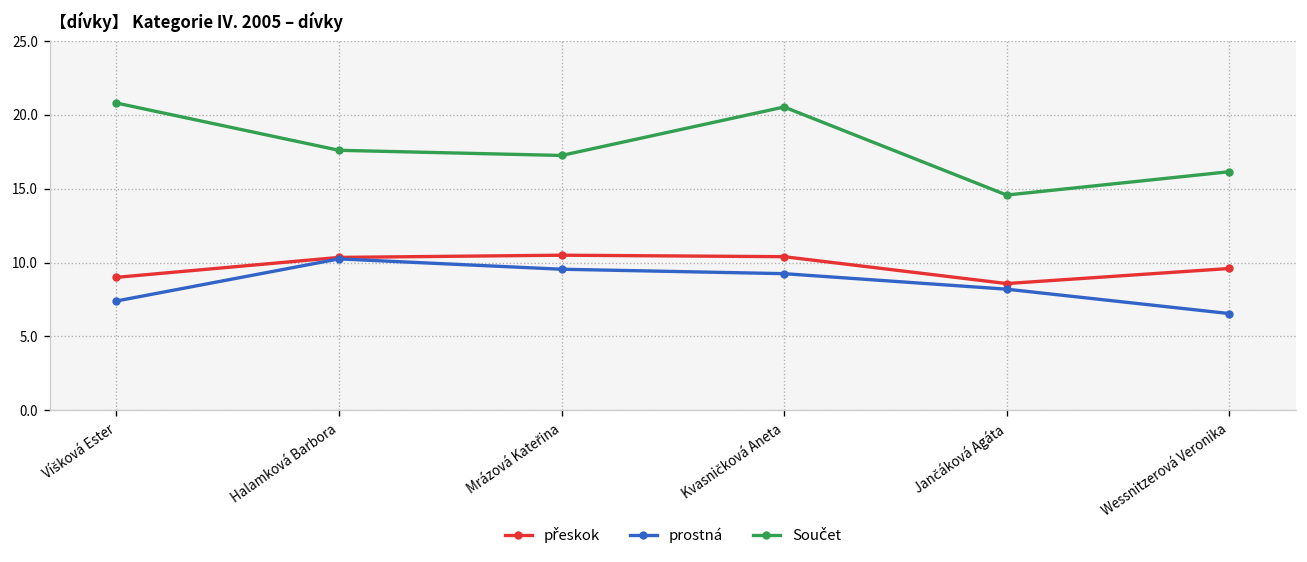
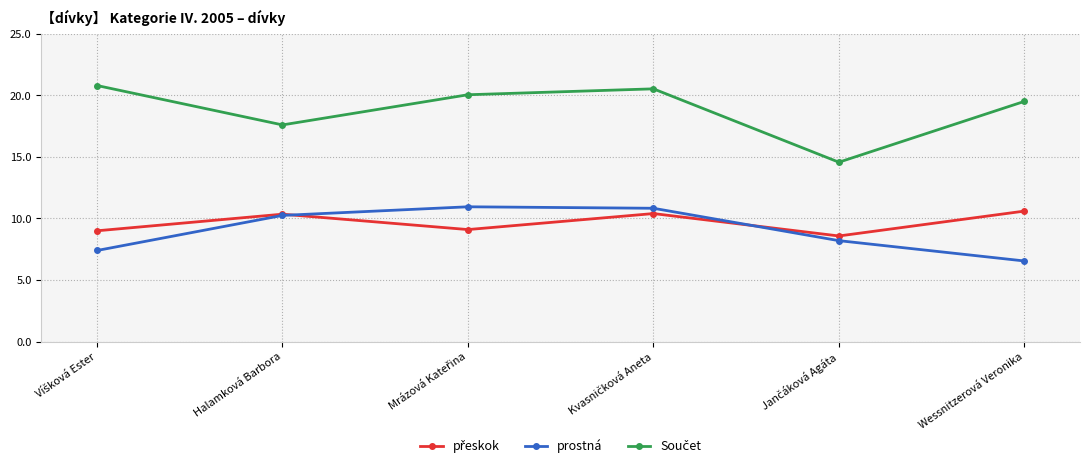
přeskok, Mrázová Kateřina: 10.5 -> 9.1
prostná, Mrázová Kateřina: 9.6 -> 11.0
Součet, Mrázová Kateřina: 17.3 -> 20.1
prostná, Kvasničková Aneta: 9.3 -> 10.8
přeskok, Wessnitzerová Veronika: 9.6 -> 10.6
Součet, Wessnitzerová Veronika: 16.2 -> 19.5
